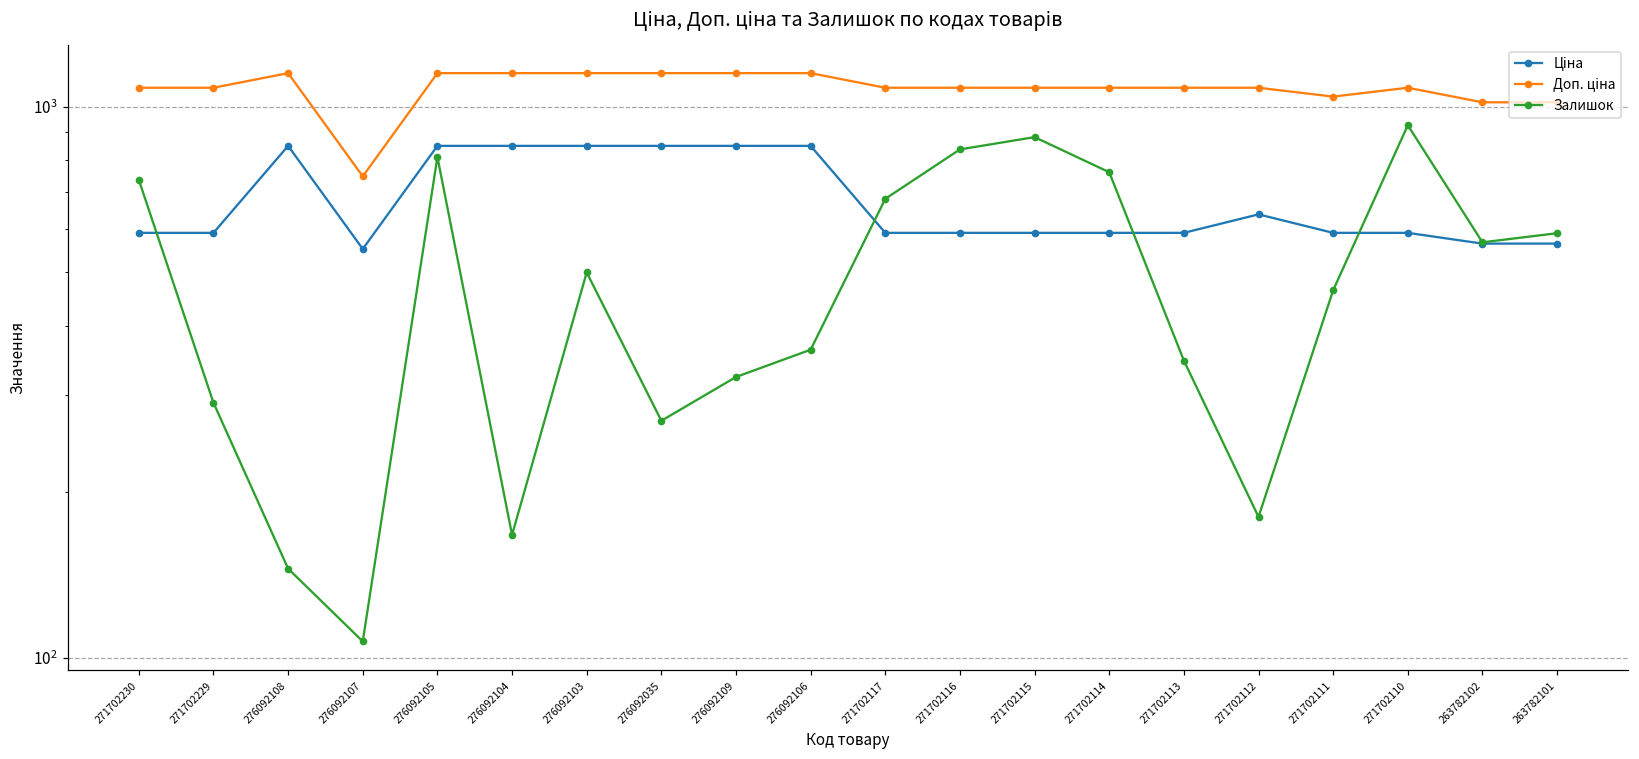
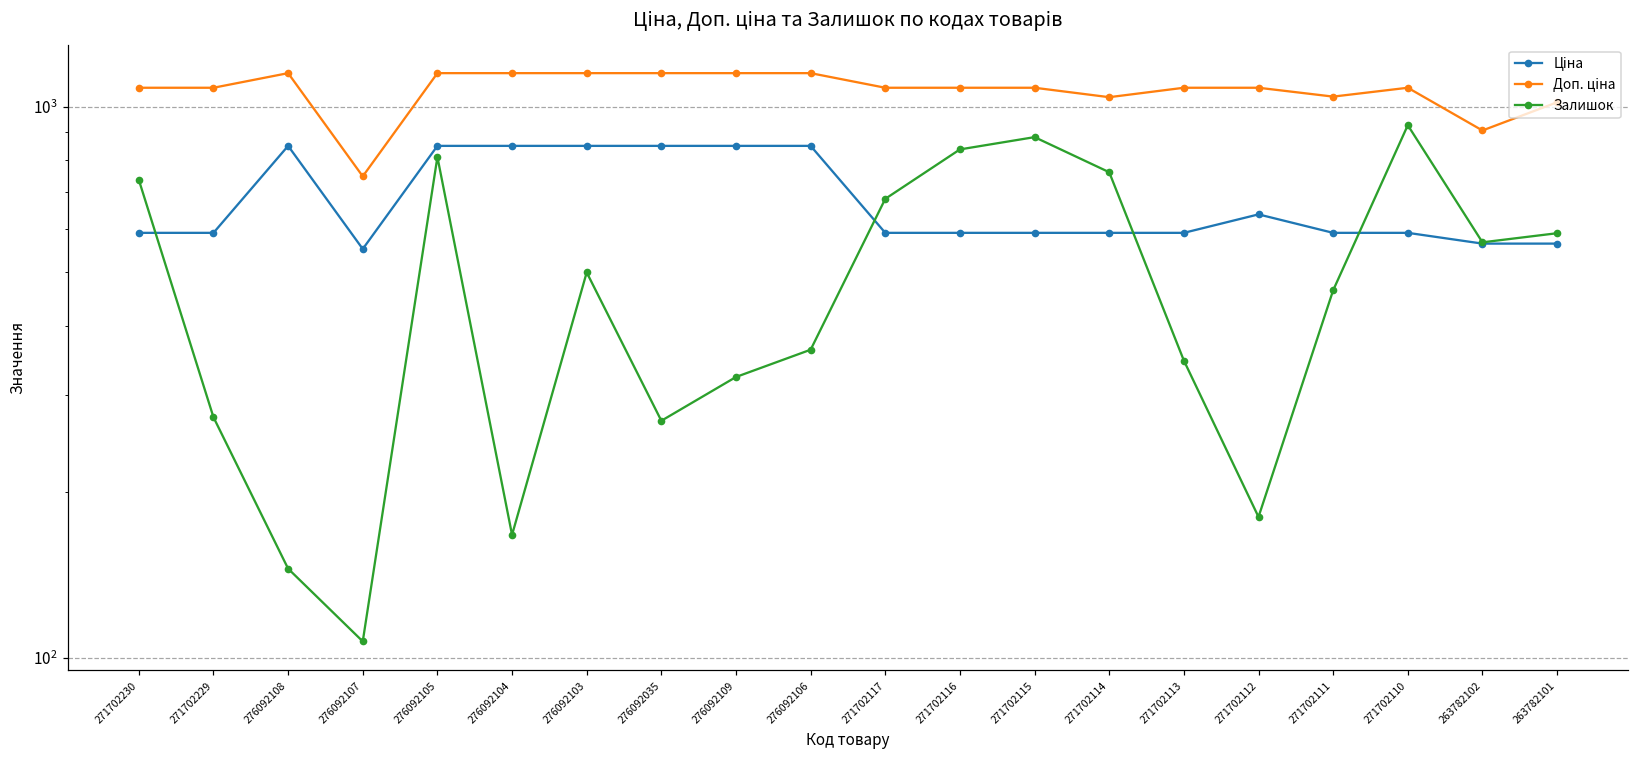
Залишок, 271702229: 290 -> 270
Доп. ціна, 271702114: 1080 -> 1040
Доп. ціна, 263782102: 1020 -> 900
